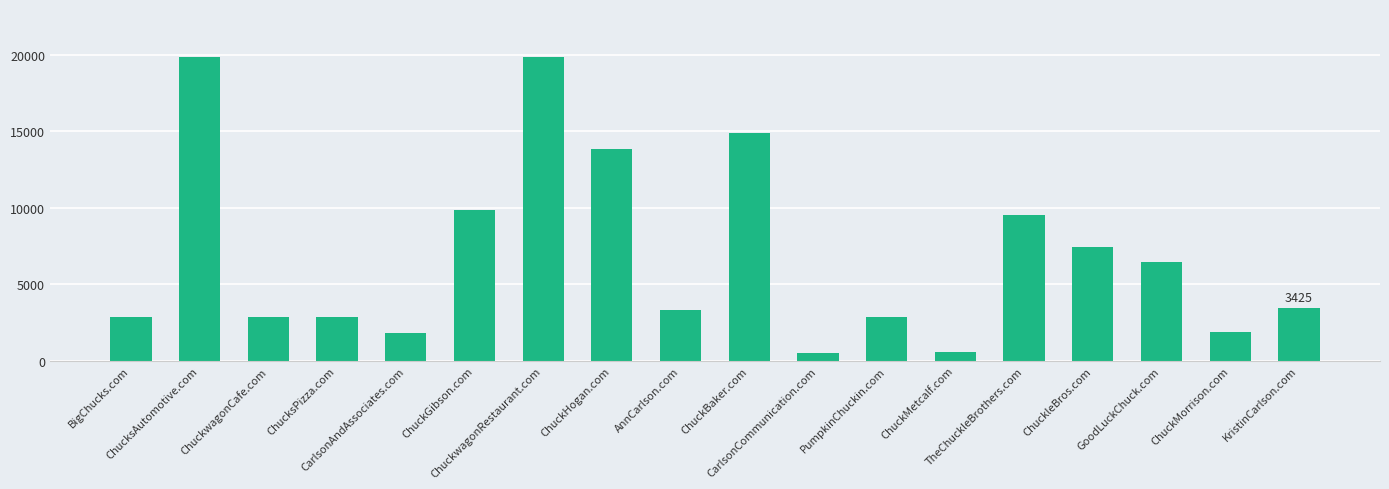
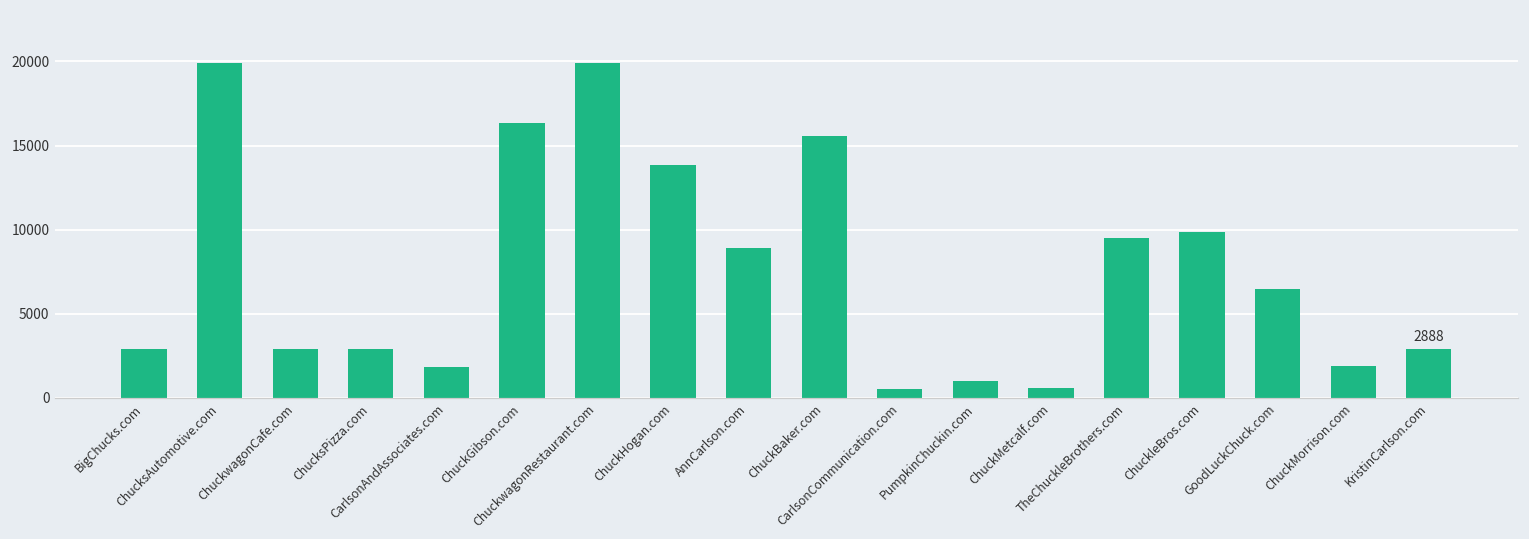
ChuckGibson.com: 9900 -> 16400
AnnCarlson.com: 3300 -> 8900
ChuckBaker.com: 14900 -> 15500
PumpkinChuckin.com: 2900 -> 1000
ChuckleBros.com: 7500 -> 9900
KristinCarlson.com: 3425 -> 2888
